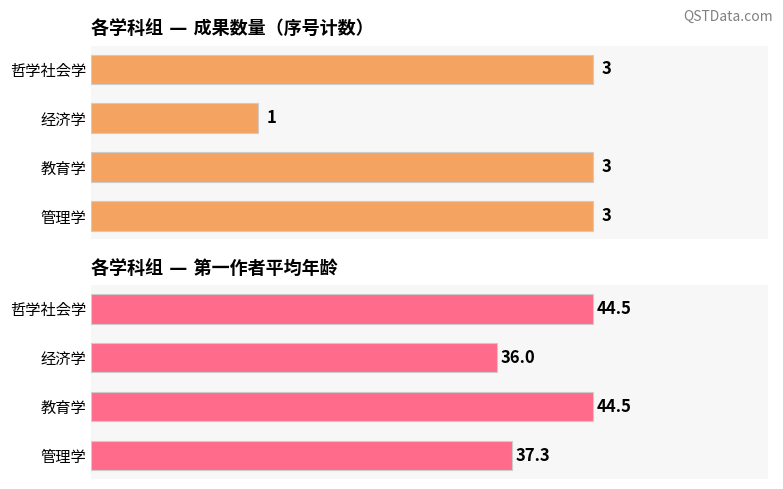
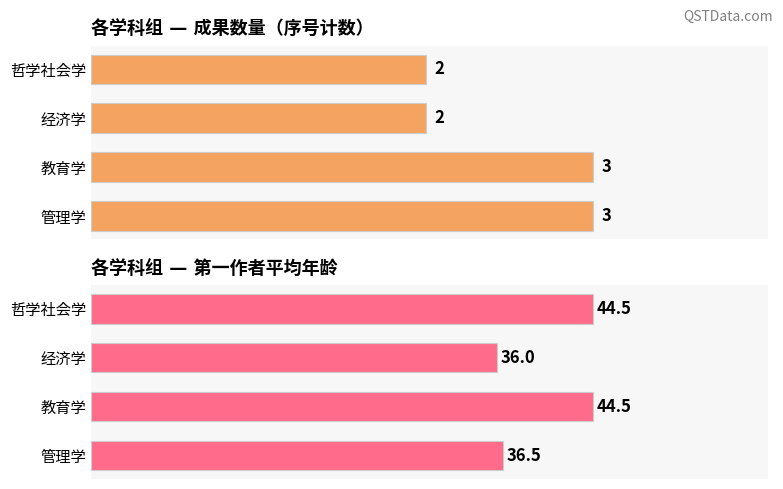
各学科组 — 成果数量（序号计数）, 哲学社会学: 3 -> 2
各学科组 — 成果数量（序号计数）, 经济学: 1 -> 2
各学科组 — 第一作者平均年龄, 管理学: 37.3 -> 36.5
